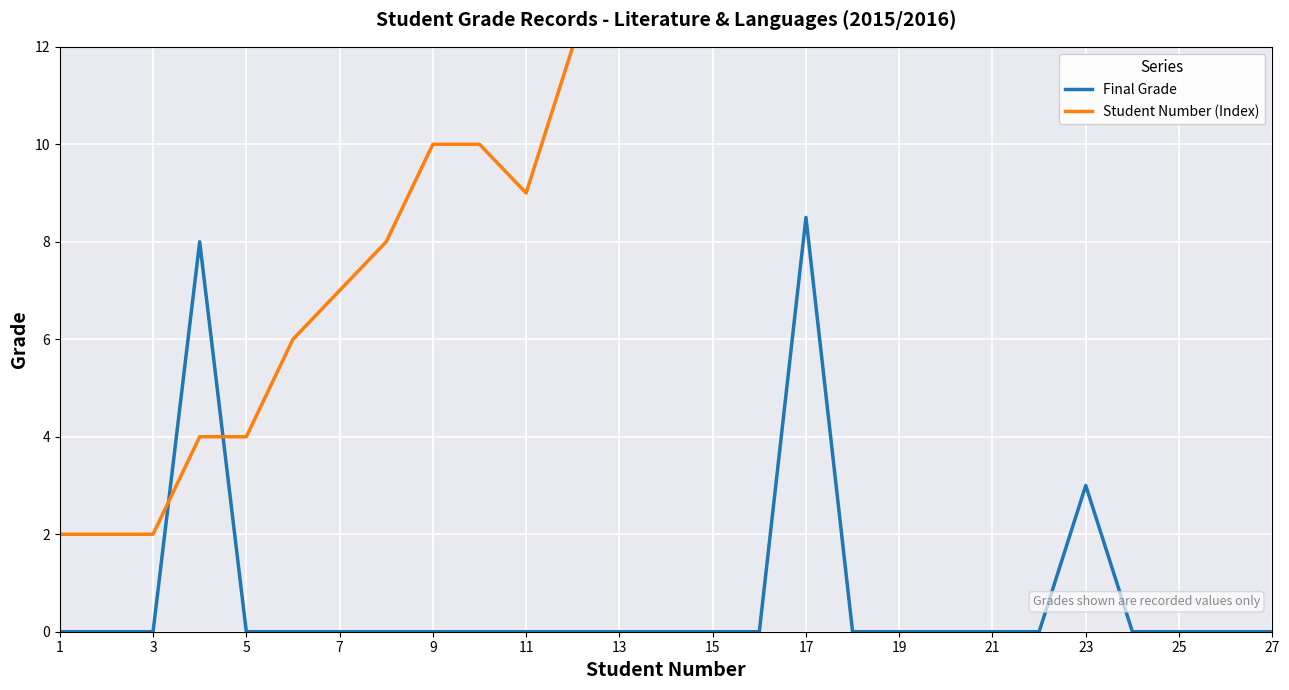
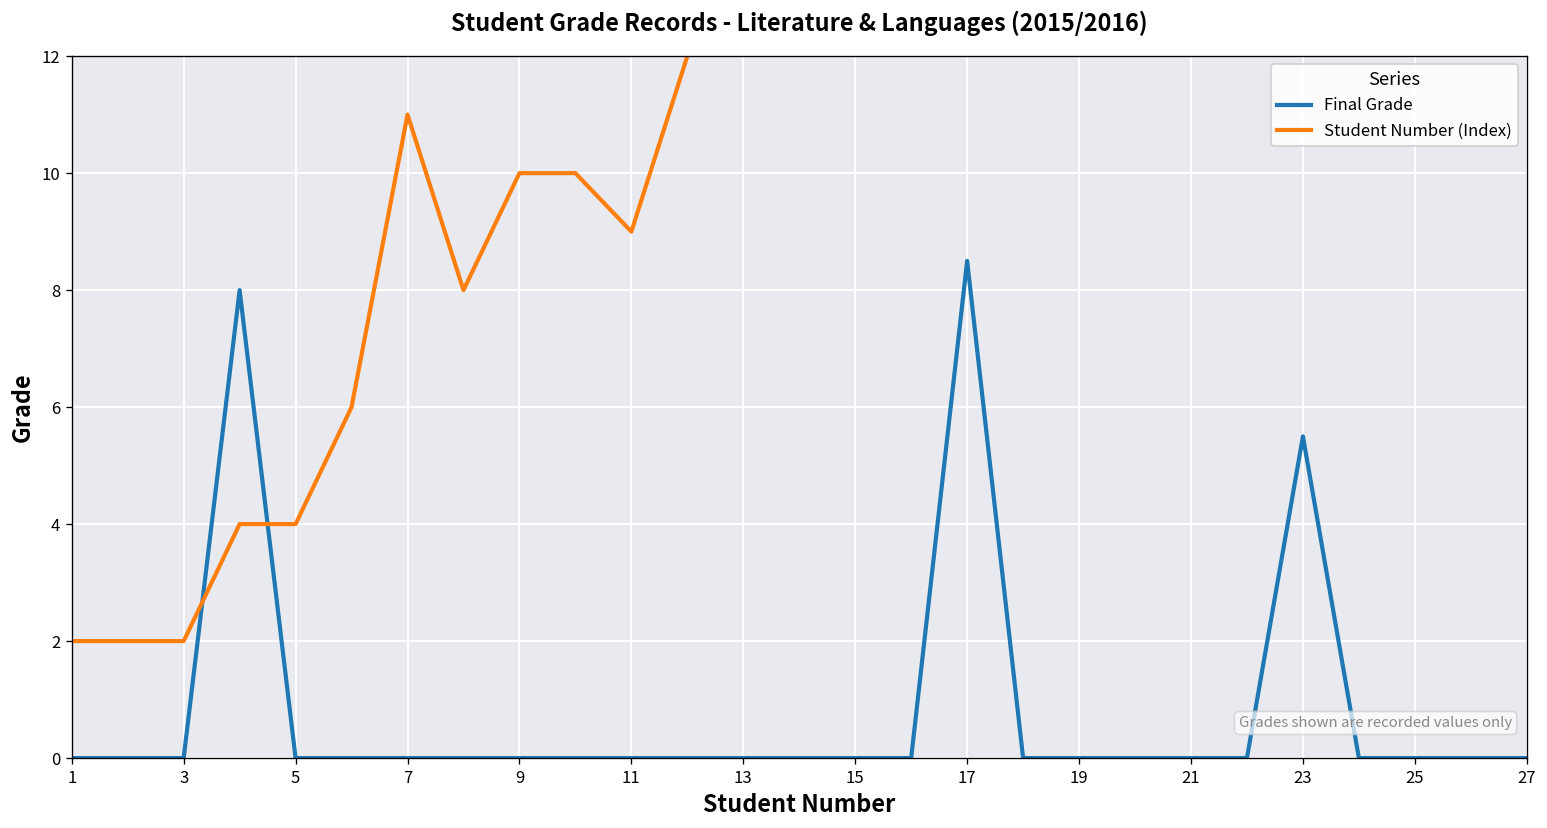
Student Number (Index), 7: 7 -> 11
Final Grade, 23: 3.0 -> 5.5
